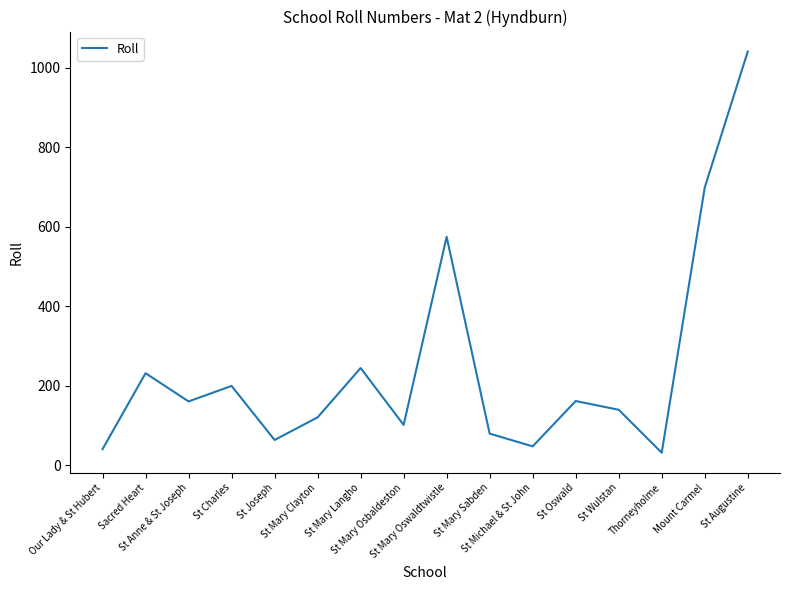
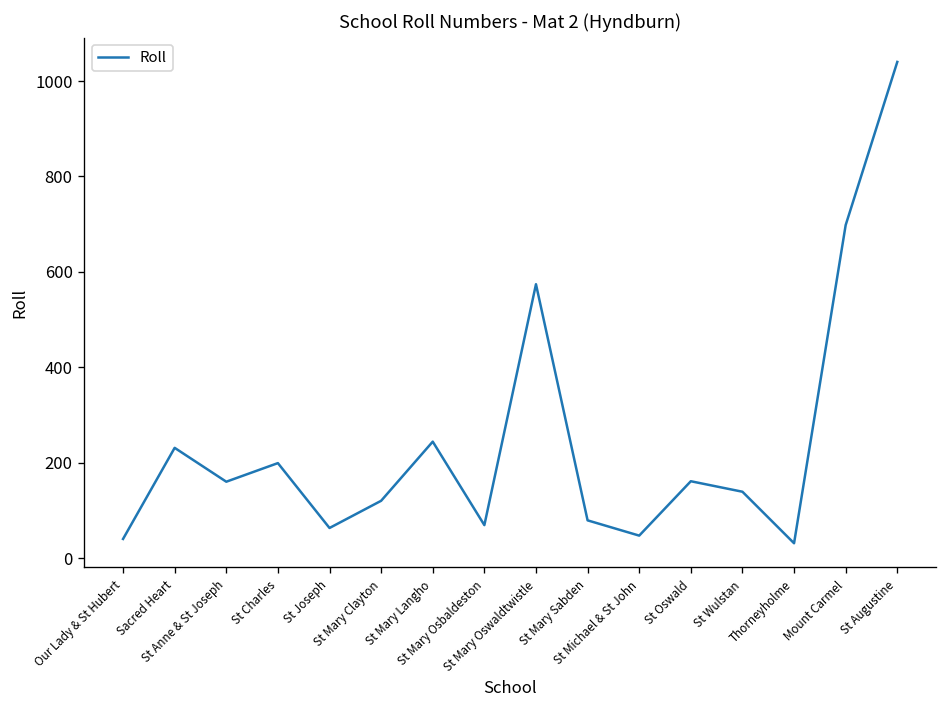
St Mary Osbaldeston: 100 -> 70
